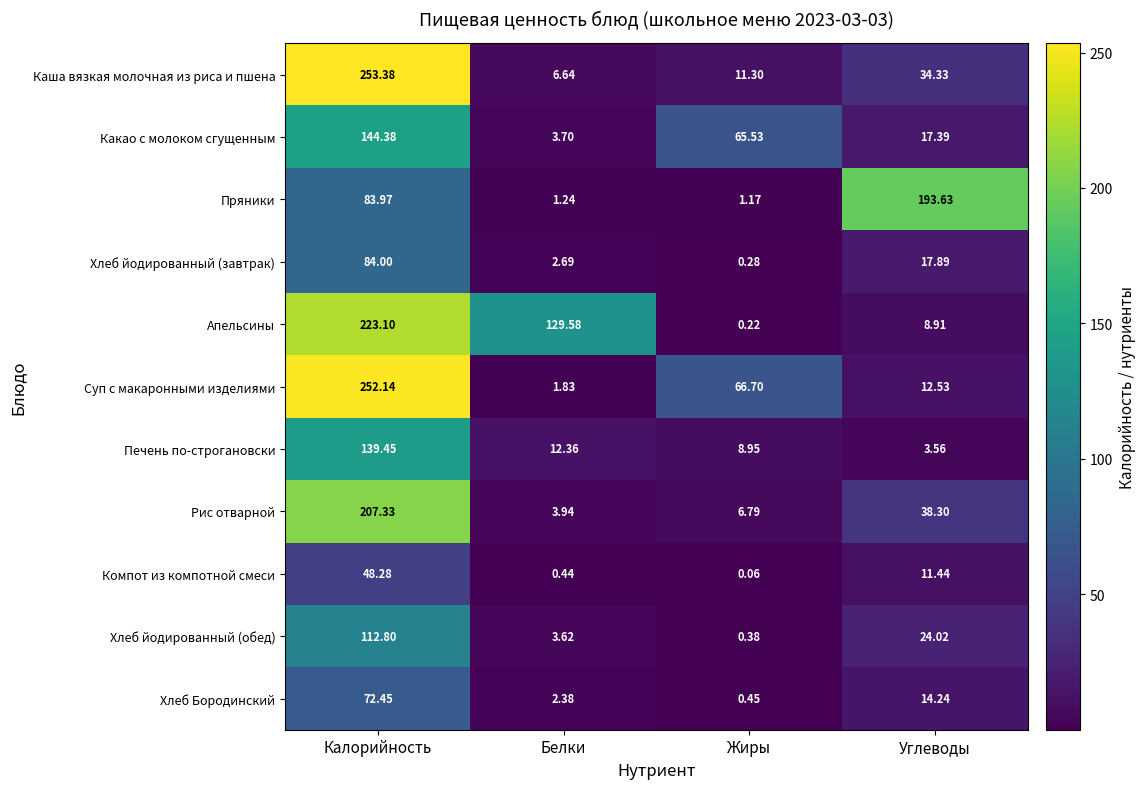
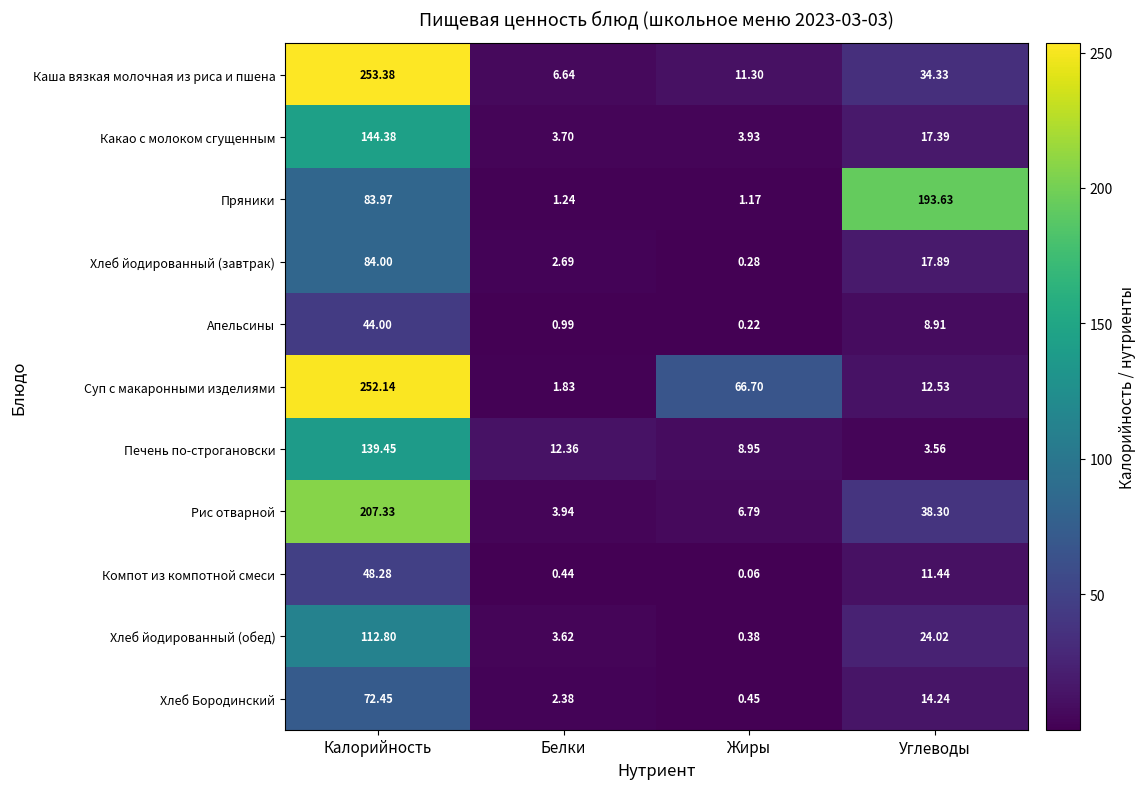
Какао с молоком сгущенным, Жиры: 65.53 -> 3.93
Апельсины, Калорийность: 223.10 -> 44.00
Апельсины, Белки: 129.58 -> 0.99
